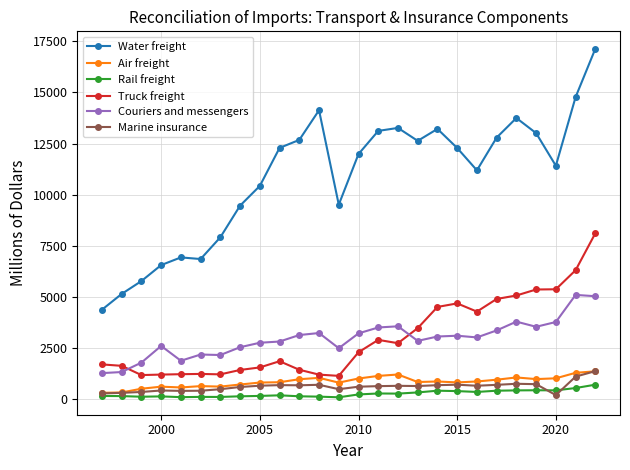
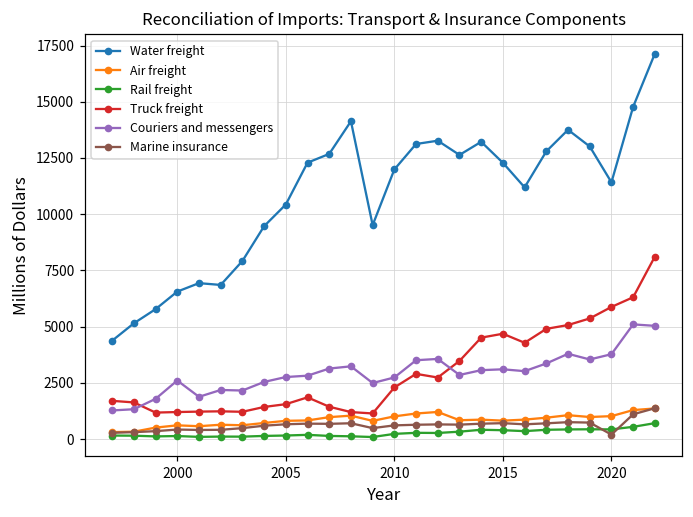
Couriers and messengers, 2010: 3200 -> 2700
Truck freight, 2020: 5400 -> 5900
